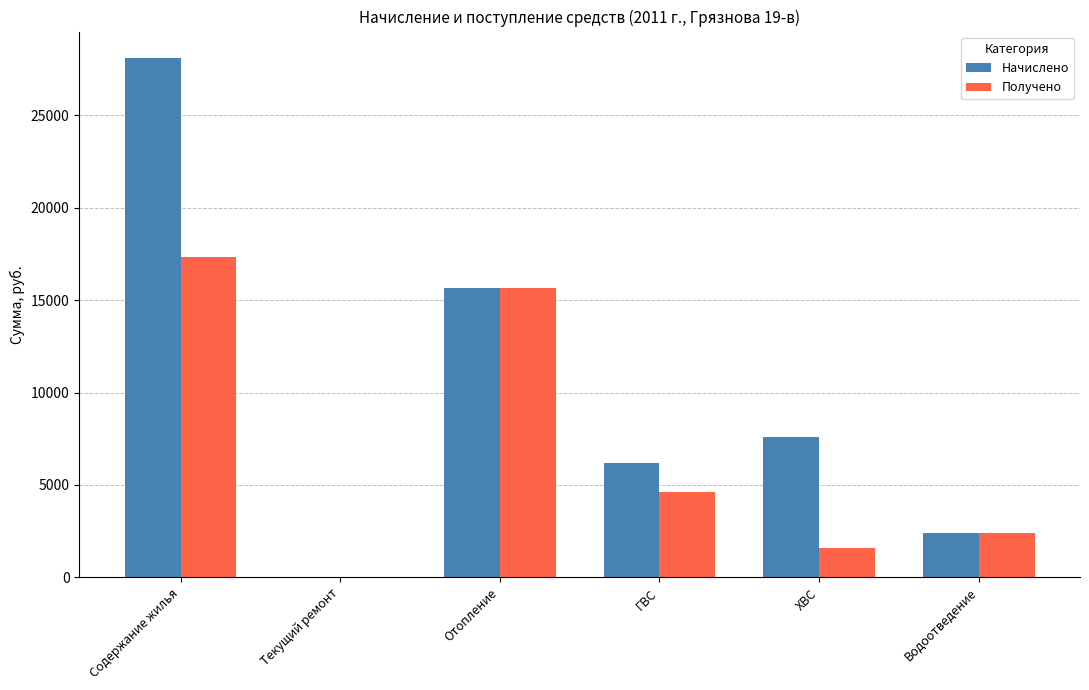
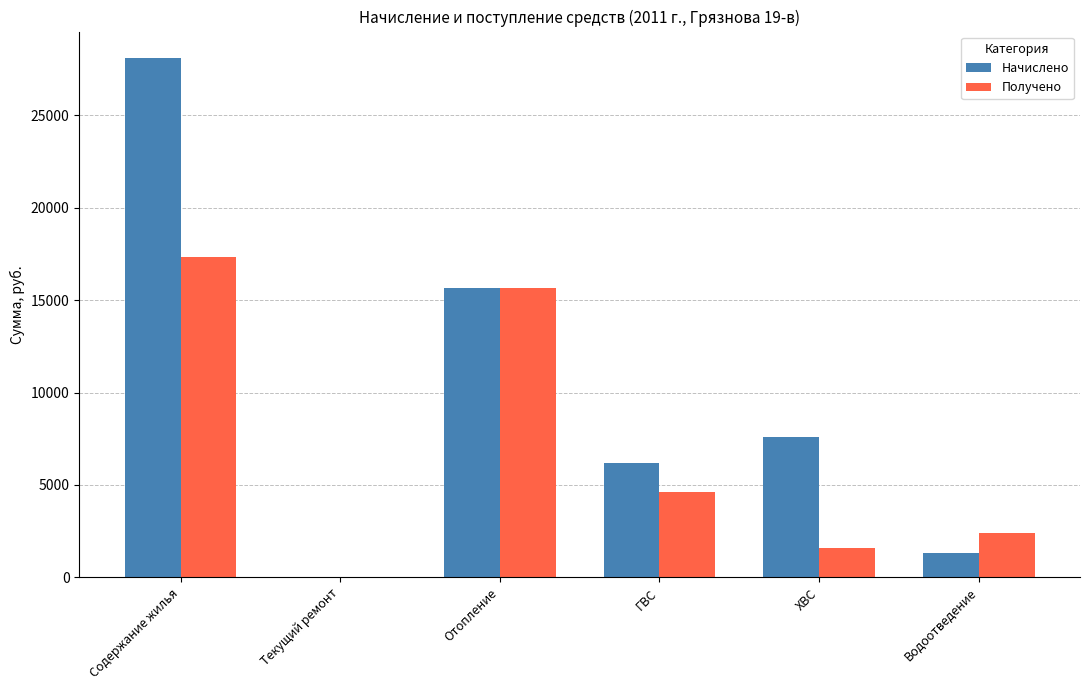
Начислено, Водоотведение: 2400 -> 1300
